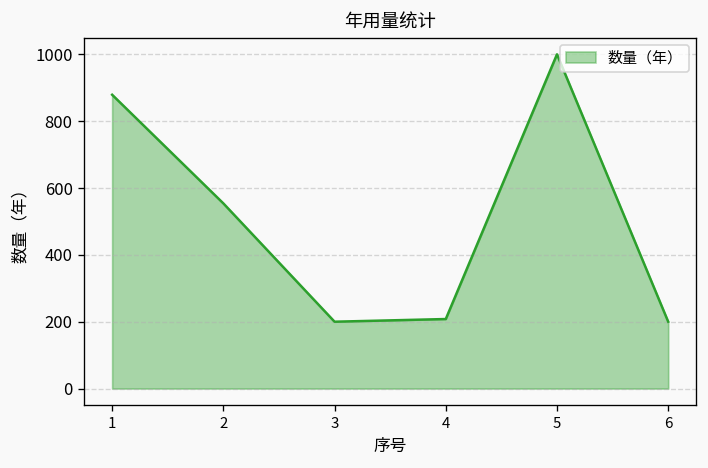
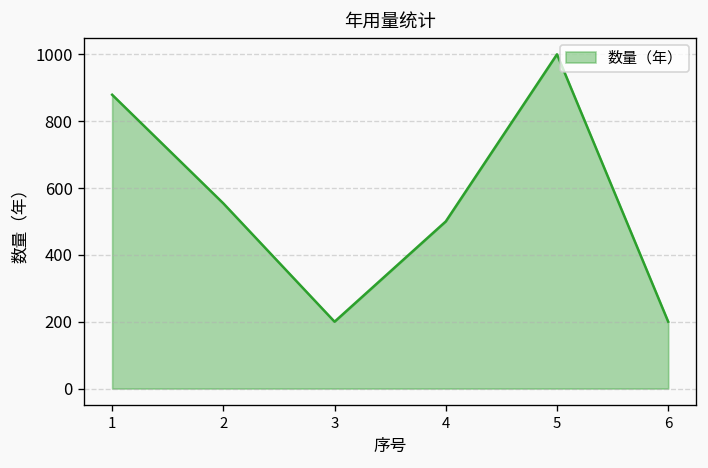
4: 210 -> 500
